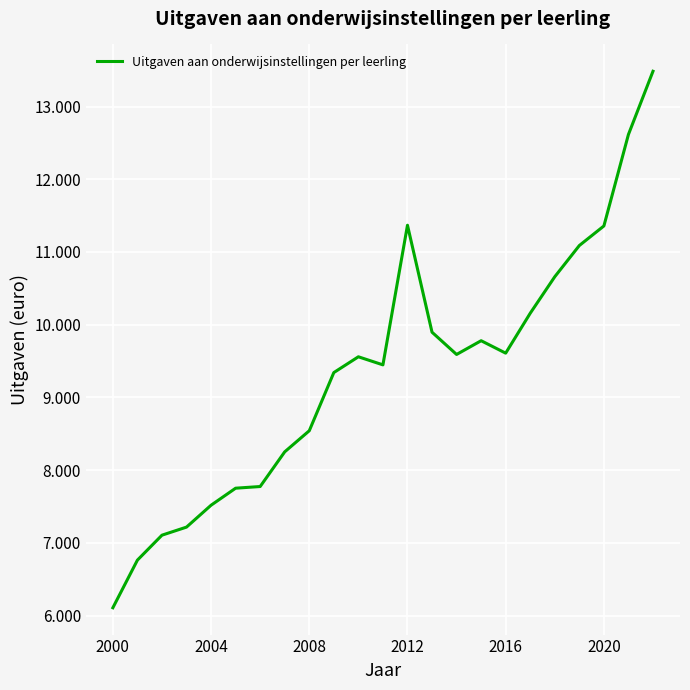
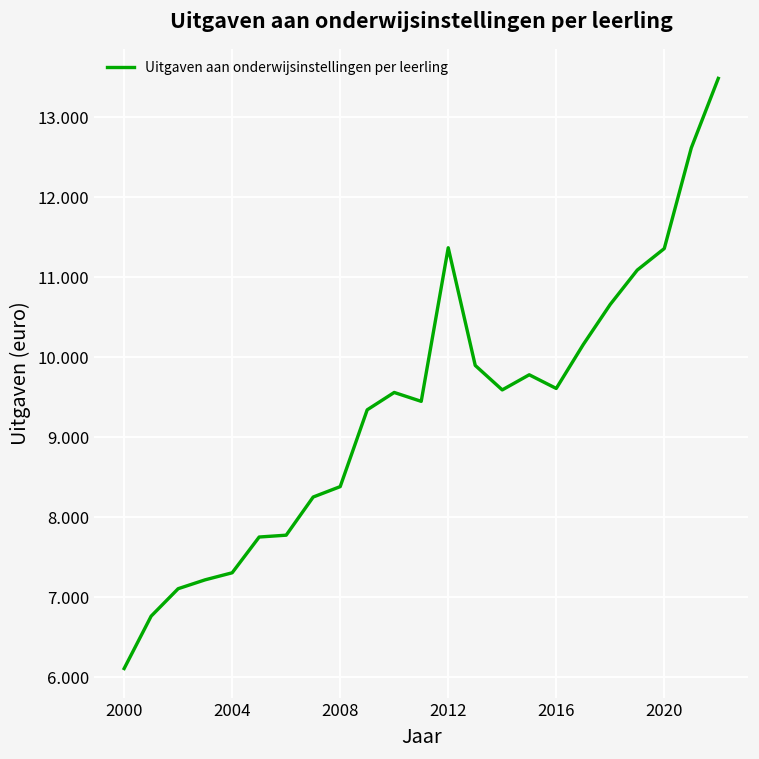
2004: 7.5 -> 7.3
2008: 8.5 -> 8.4
